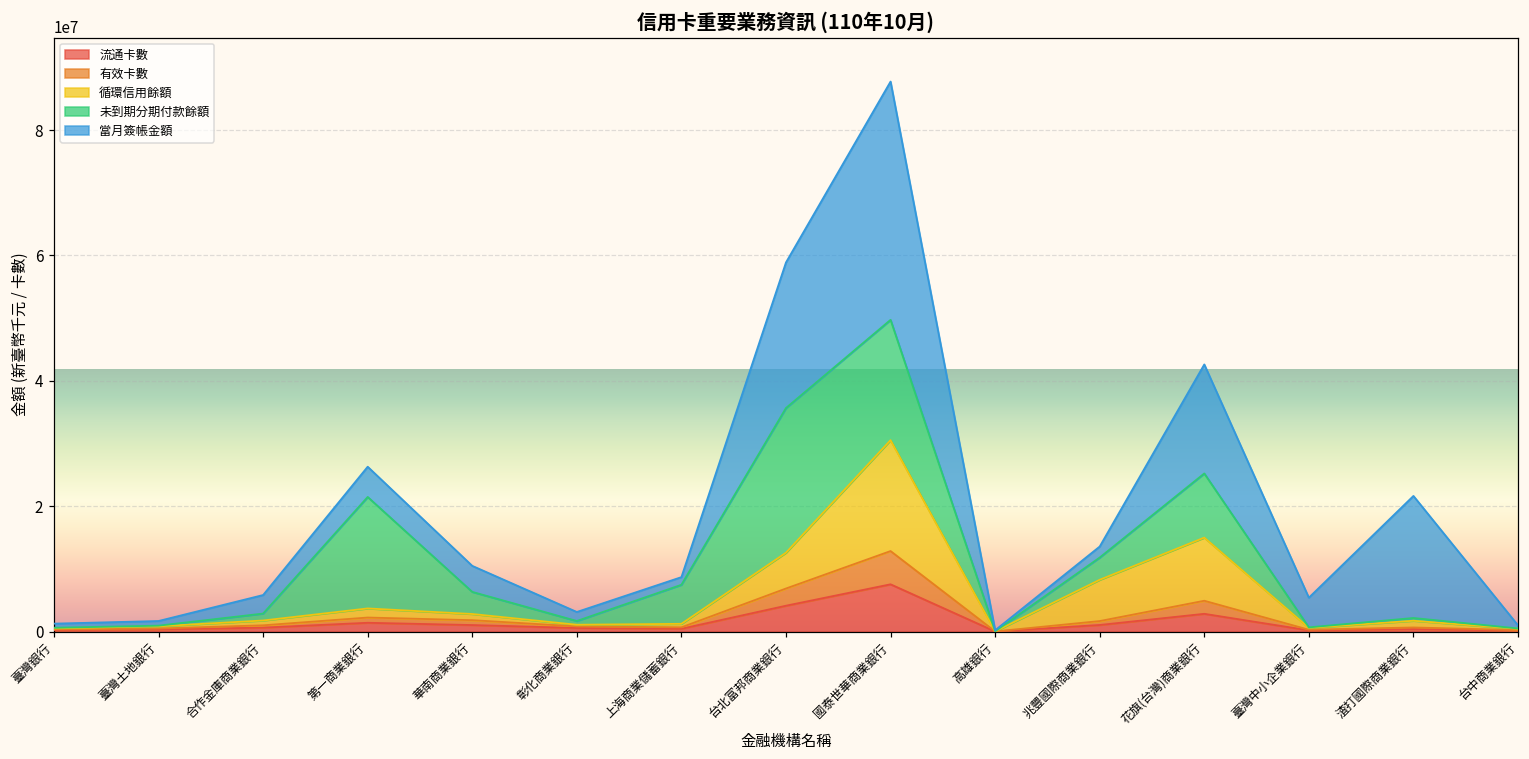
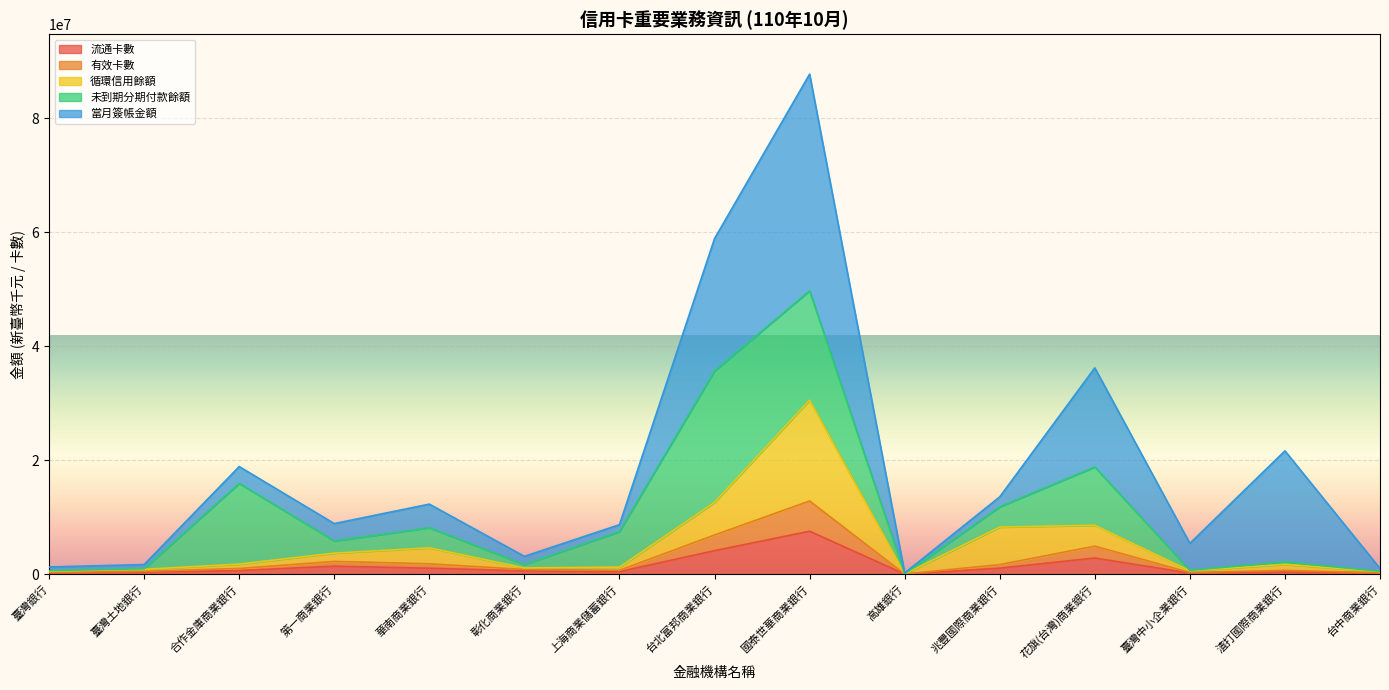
未到期分期付款餘額, 合作金庫商業銀行: 1000000 -> 14000000
未到期分期付款餘額, 第一商業銀行: 18000000 -> 2000000
當月簽帳金額, 第一商業銀行: 5000000 -> 3000000
循環信用餘額, 華南商業銀行: 1000000 -> 3000000
循環信用餘額, 花旗(台灣)商業銀行: 10000000 -> 4000000
